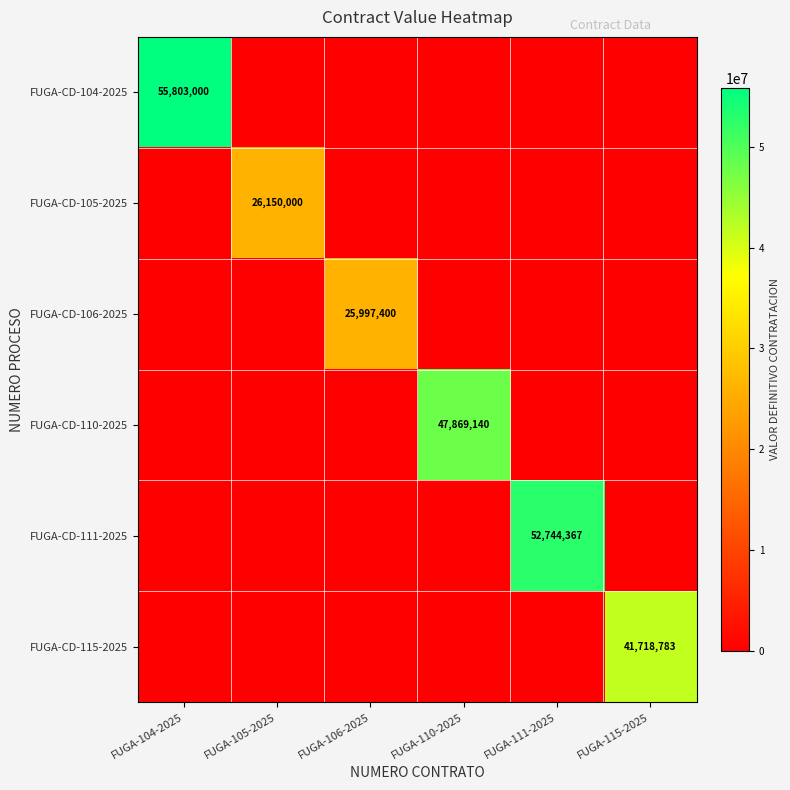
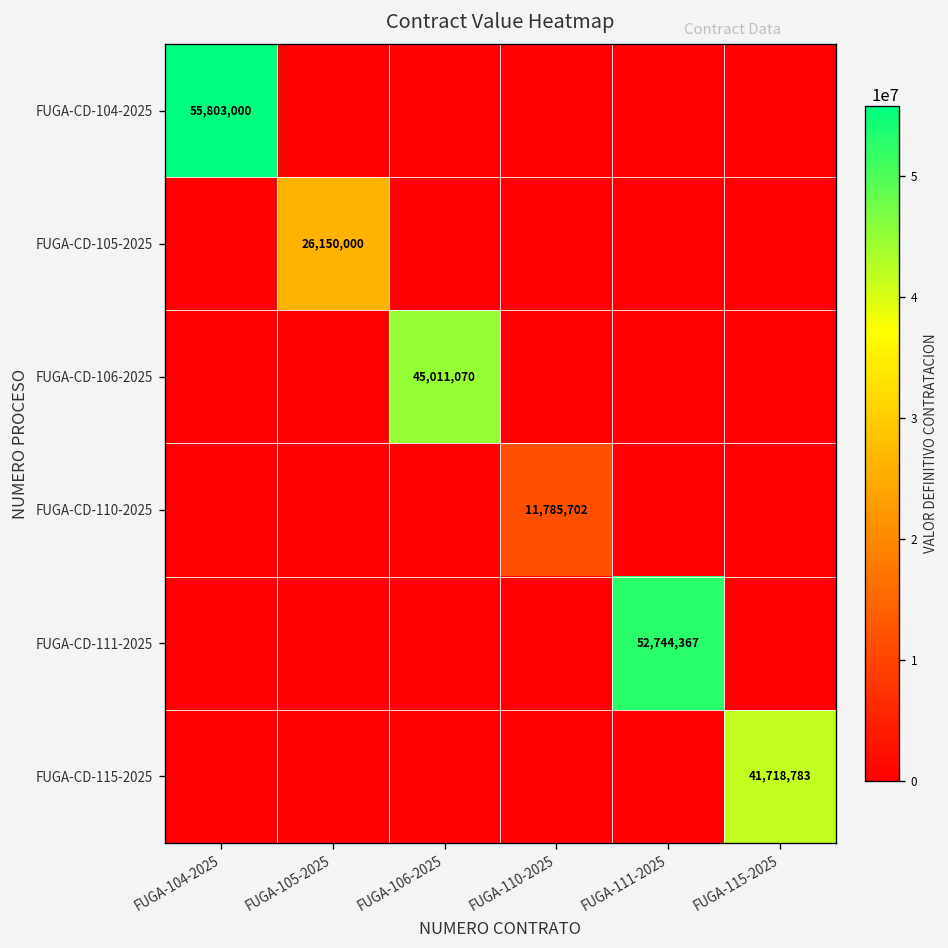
FUGA-CD-106-2025, FUGA-106-2025: 25,997,400 -> 45,011,070
FUGA-CD-110-2025, FUGA-110-2025: 47,869,140 -> 11,785,702
